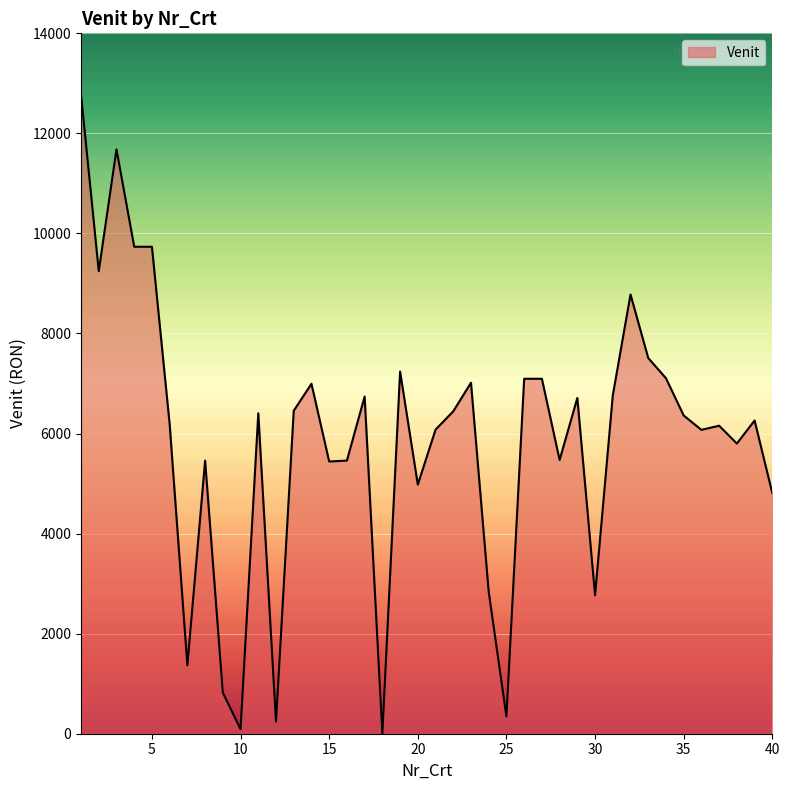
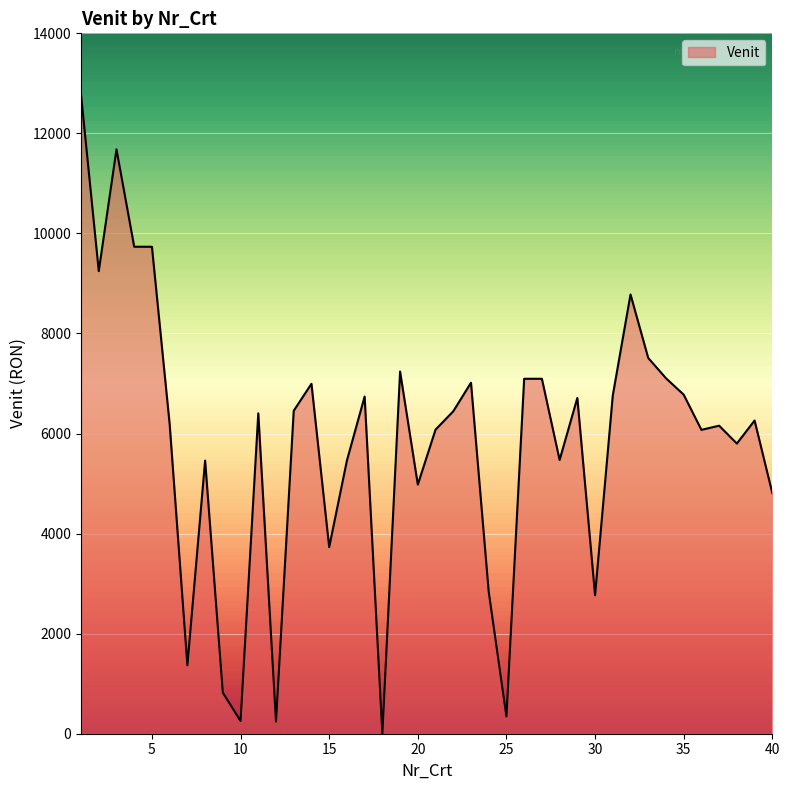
10: 100 -> 300
15: 5400 -> 3700
35: 6400 -> 6800
